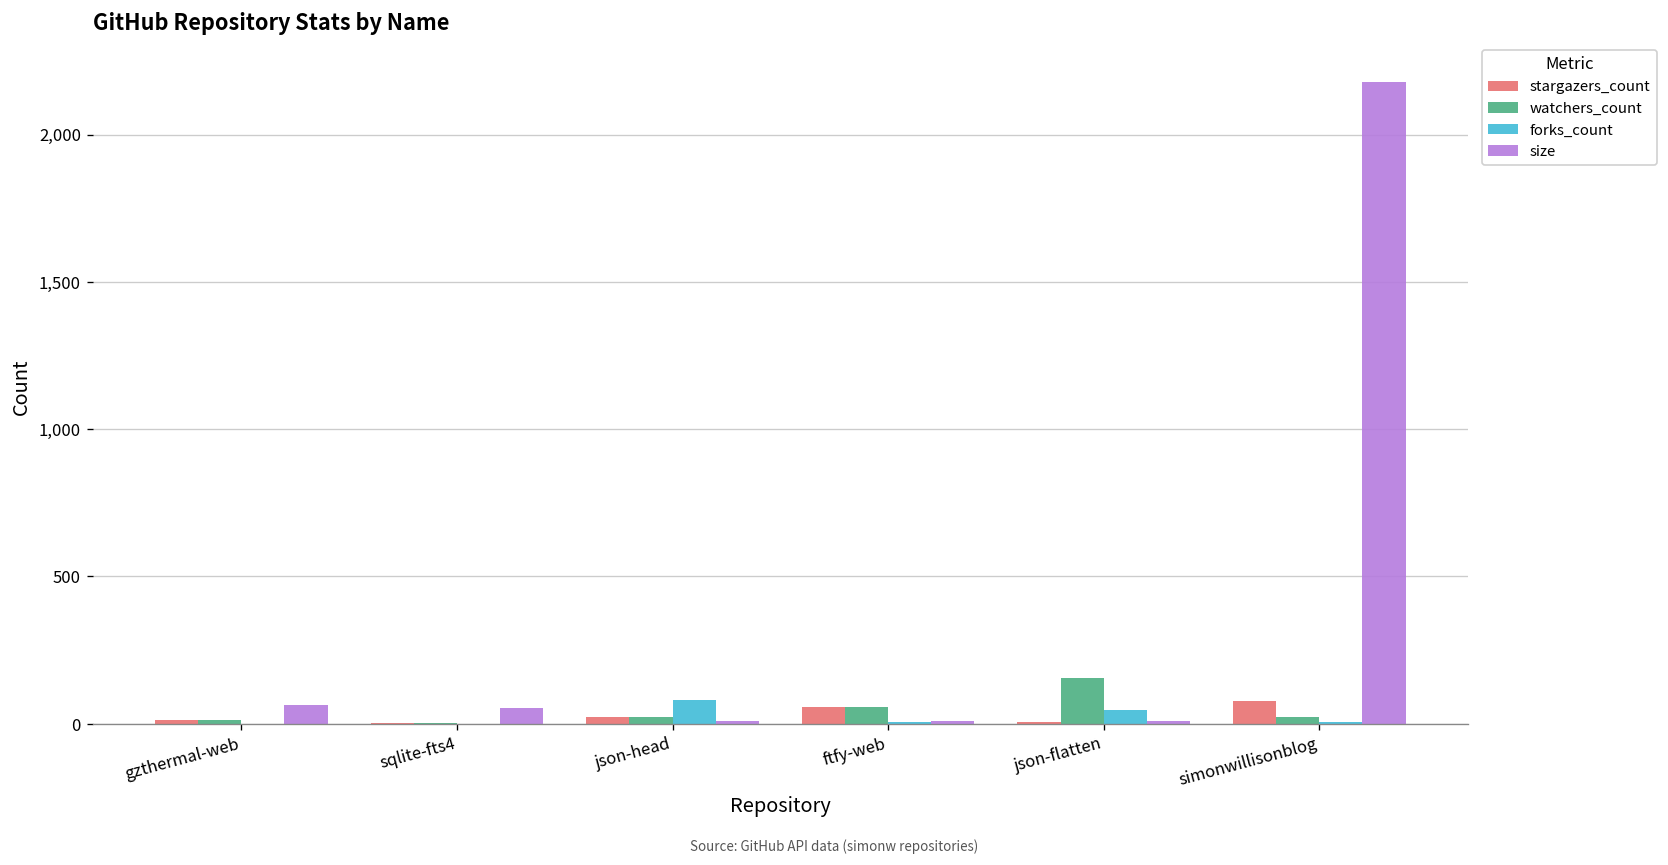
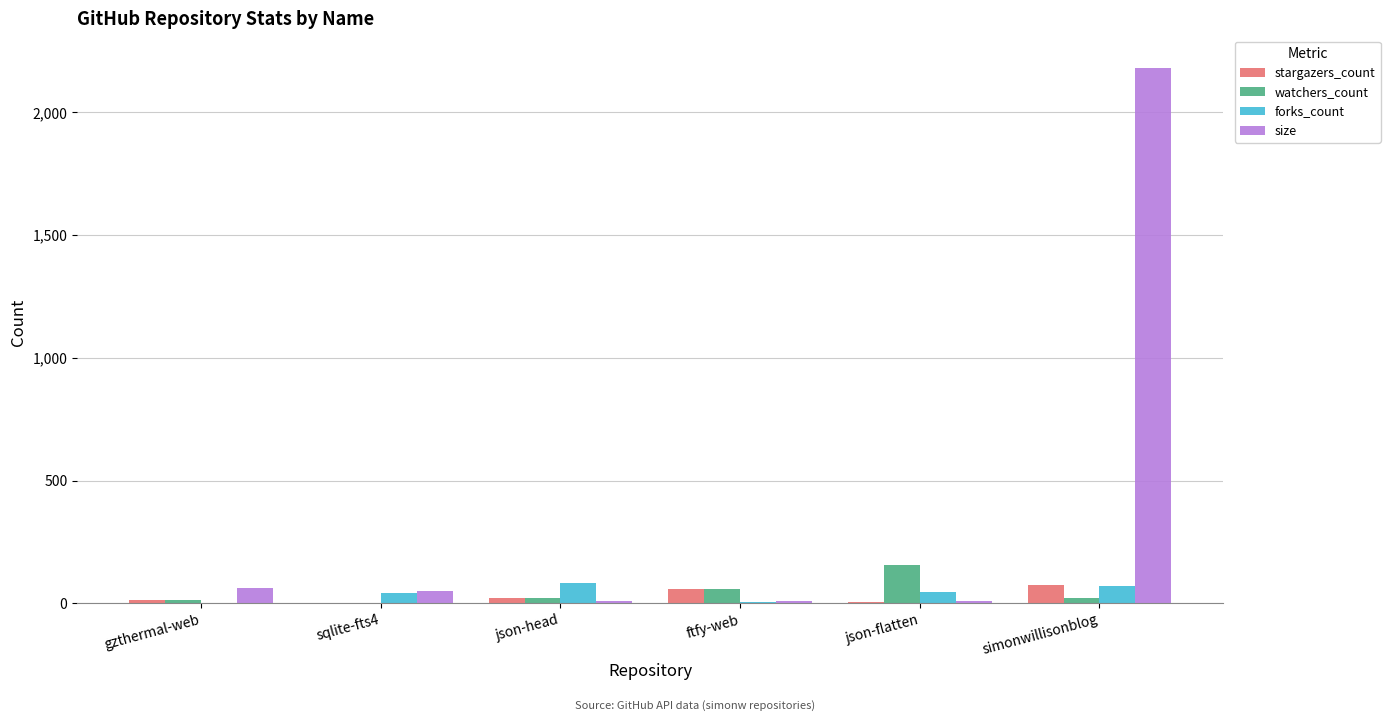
forks_count, sqlite-fts4: 0 -> 40
forks_count, simonwillisonblog: 10 -> 70
